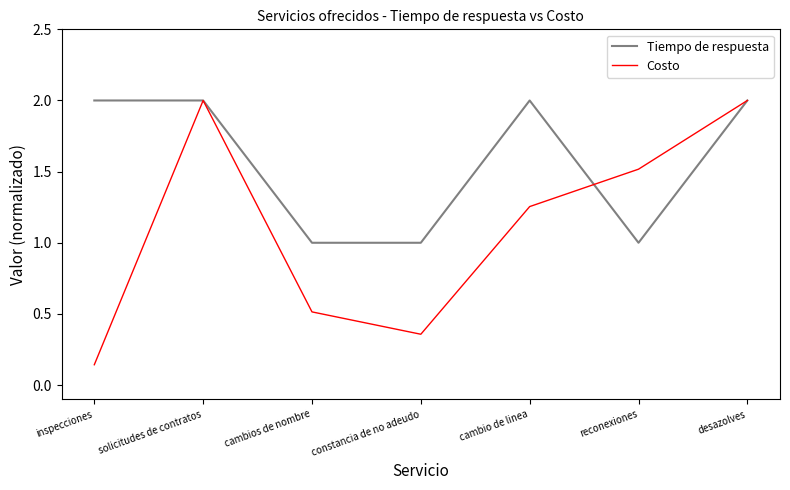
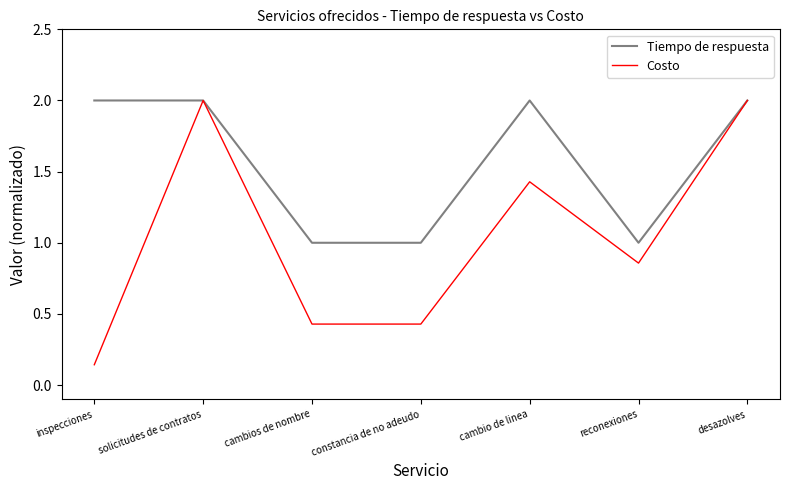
Costo, cambios de nombre: 0.51 -> 0.43
Costo, constancia de no adeudo: 0.36 -> 0.43
Costo, cambio de linea: 1.25 -> 1.43
Costo, reconexiones: 1.52 -> 0.86
